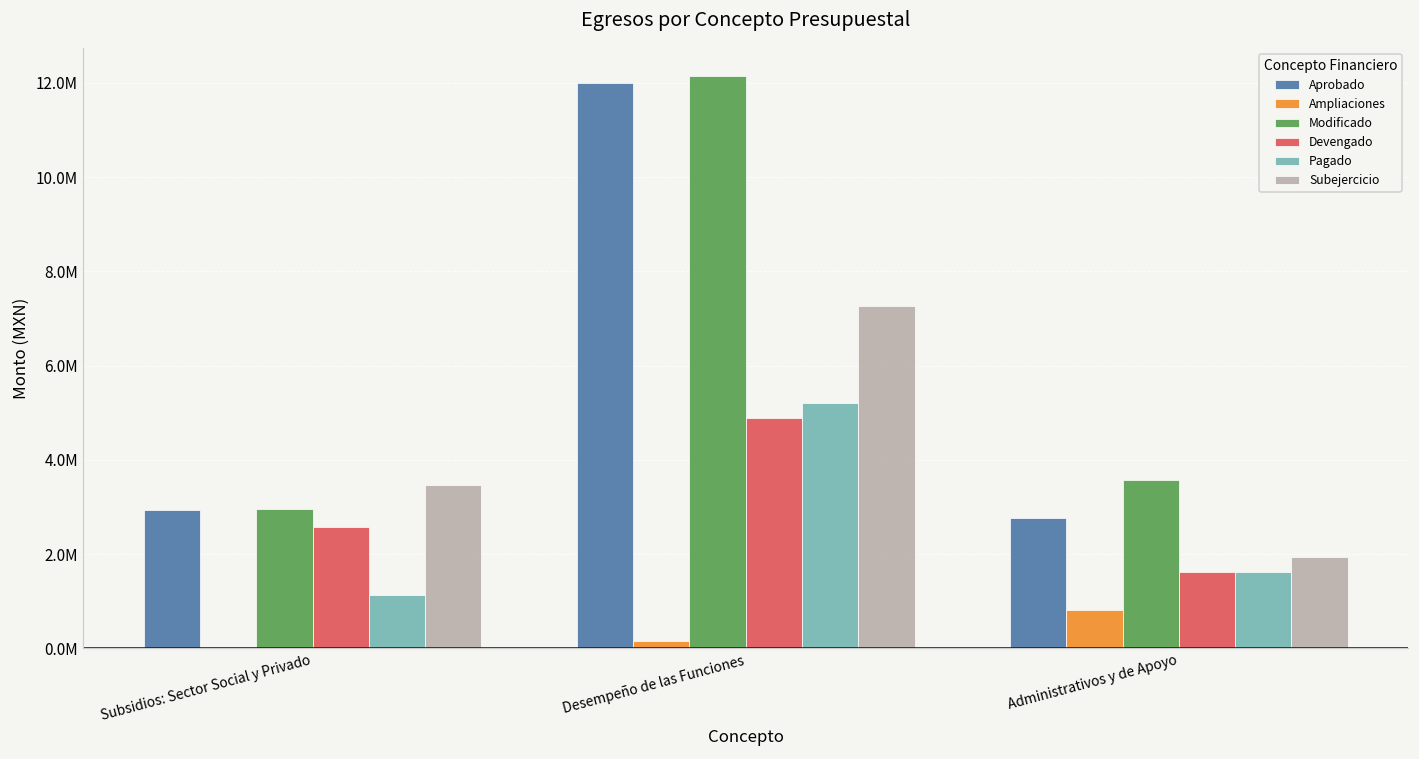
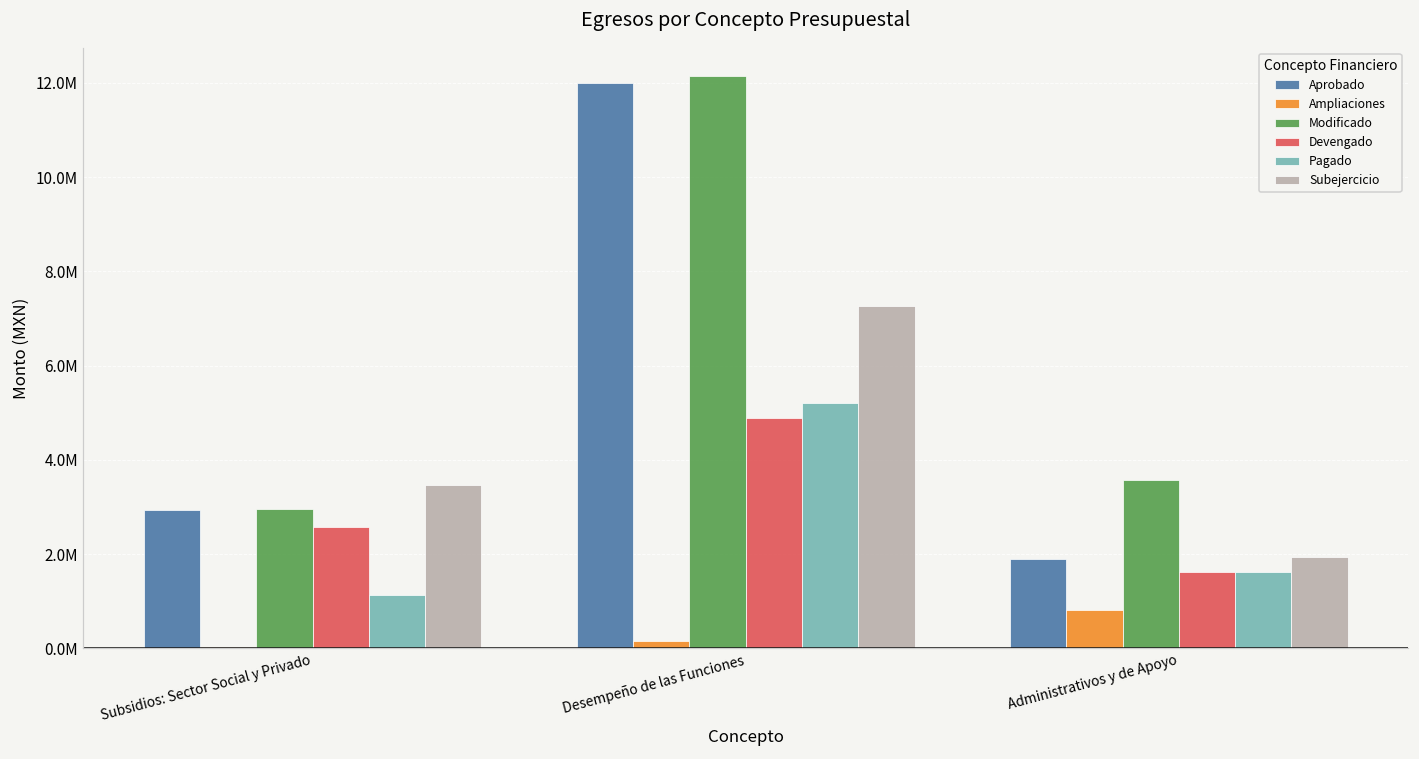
Aprobado, Administrativos y de Apoyo: 2800000 -> 1900000
